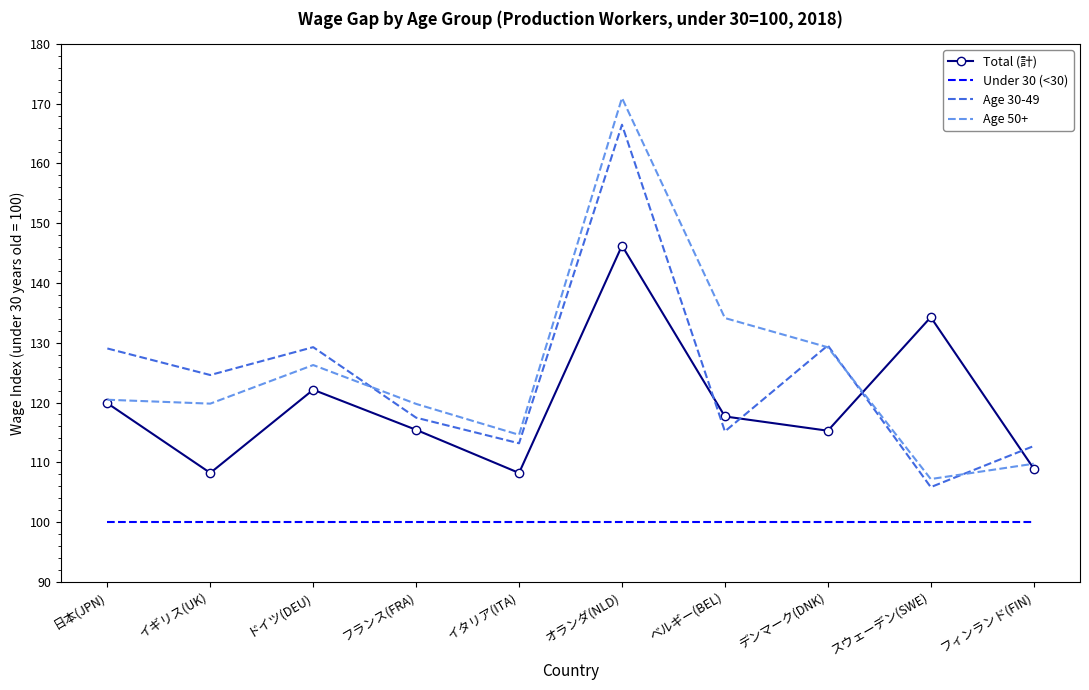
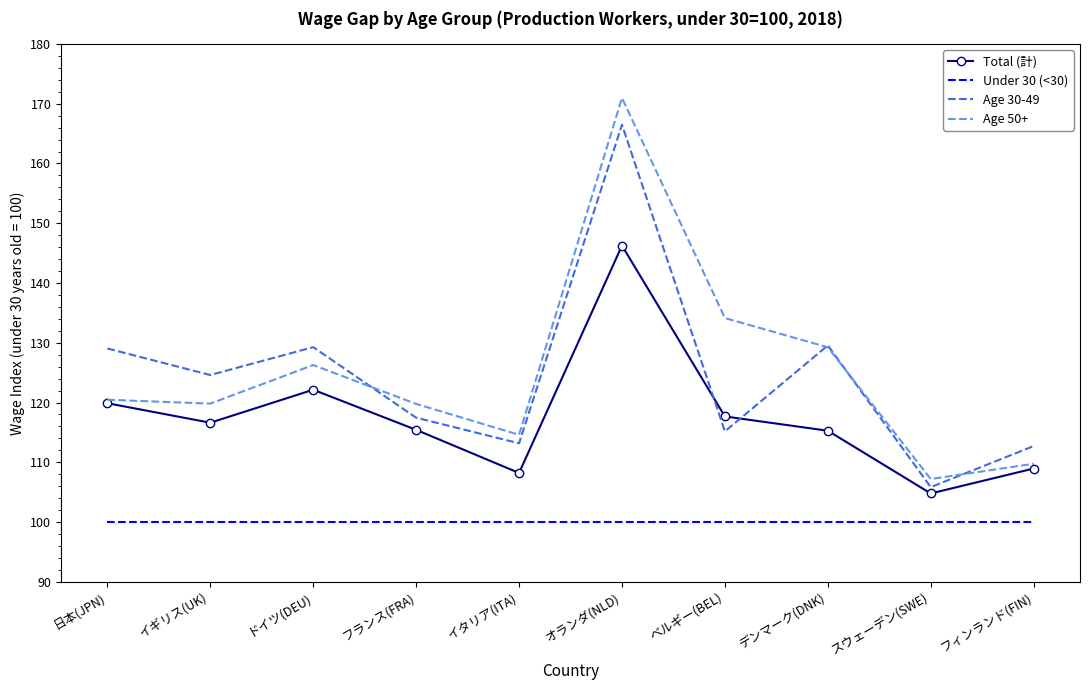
Total (計), イギリス(UK): 108 -> 117
Total (計), スウェーデン(SWE): 134 -> 105
